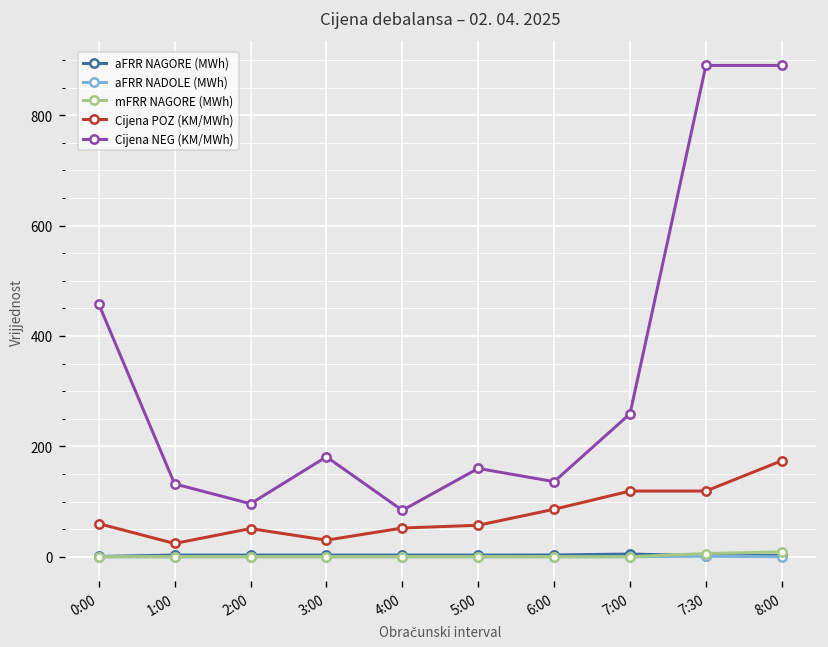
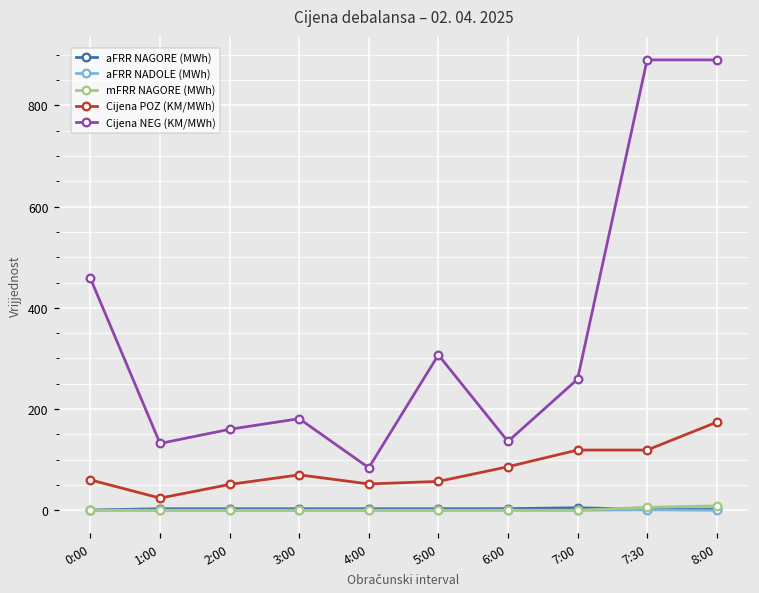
Cijena NEG (KM/MWh), 2:00: 100 -> 160
Cijena POZ (KM/MWh), 3:00: 30 -> 70
Cijena NEG (KM/MWh), 5:00: 160 -> 310
